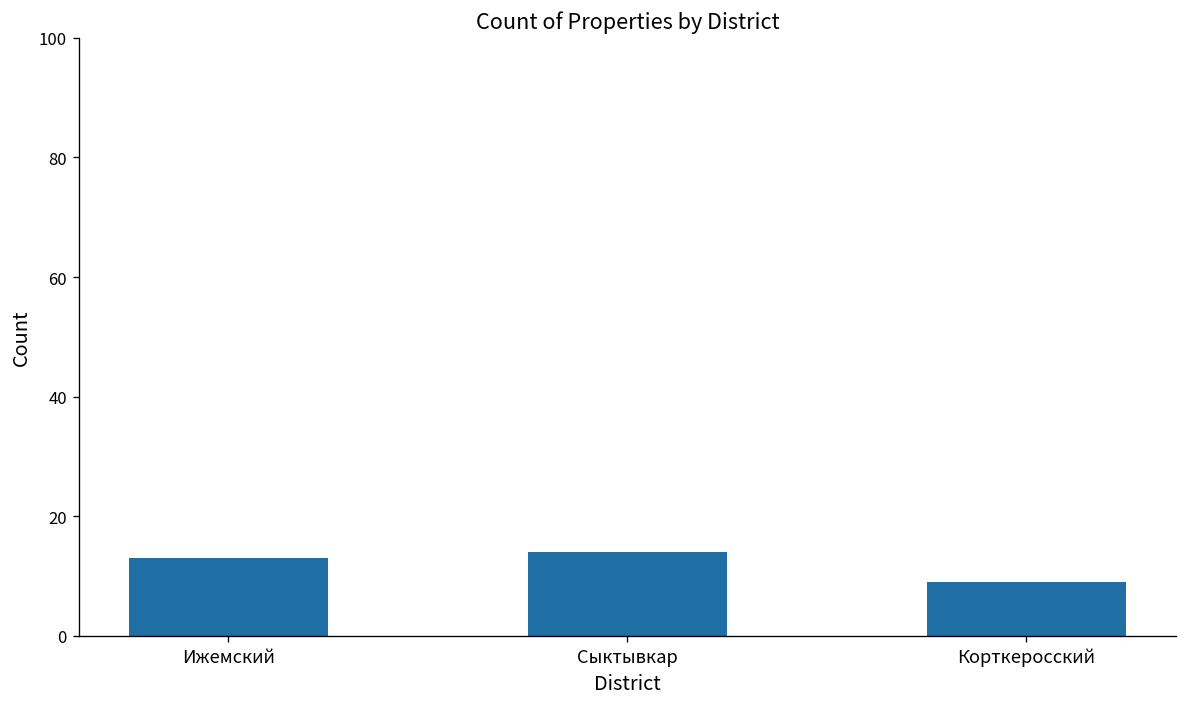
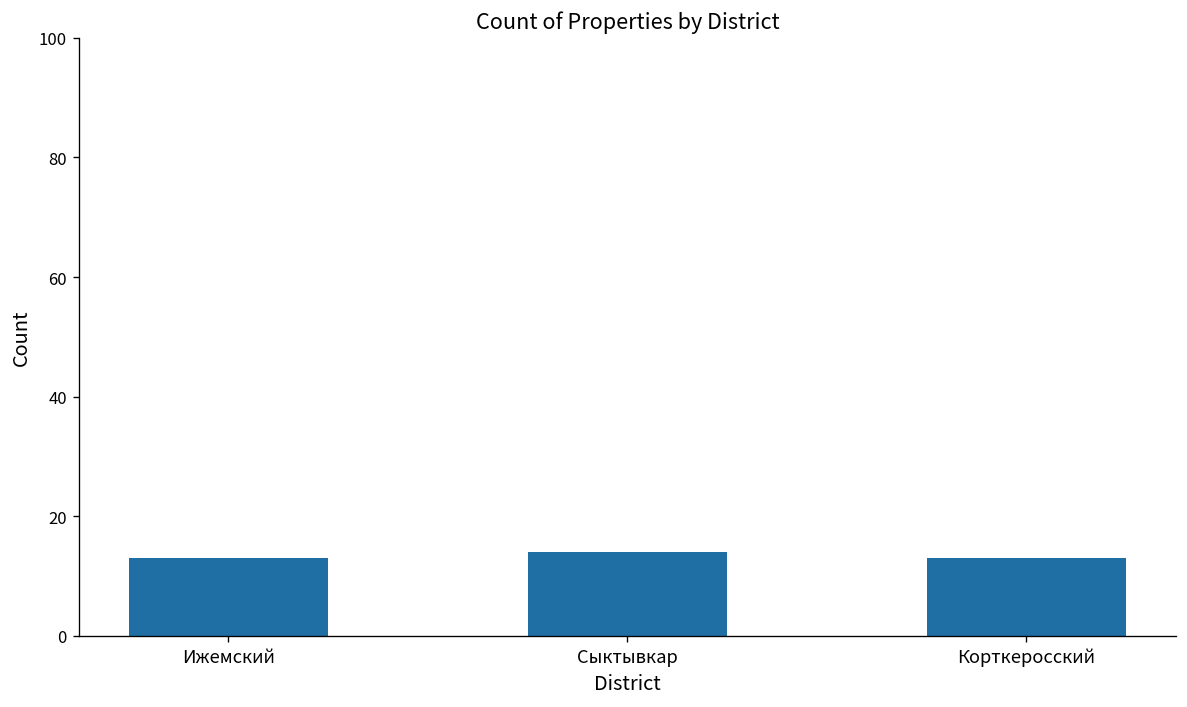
Корткеросский: 9 -> 13
